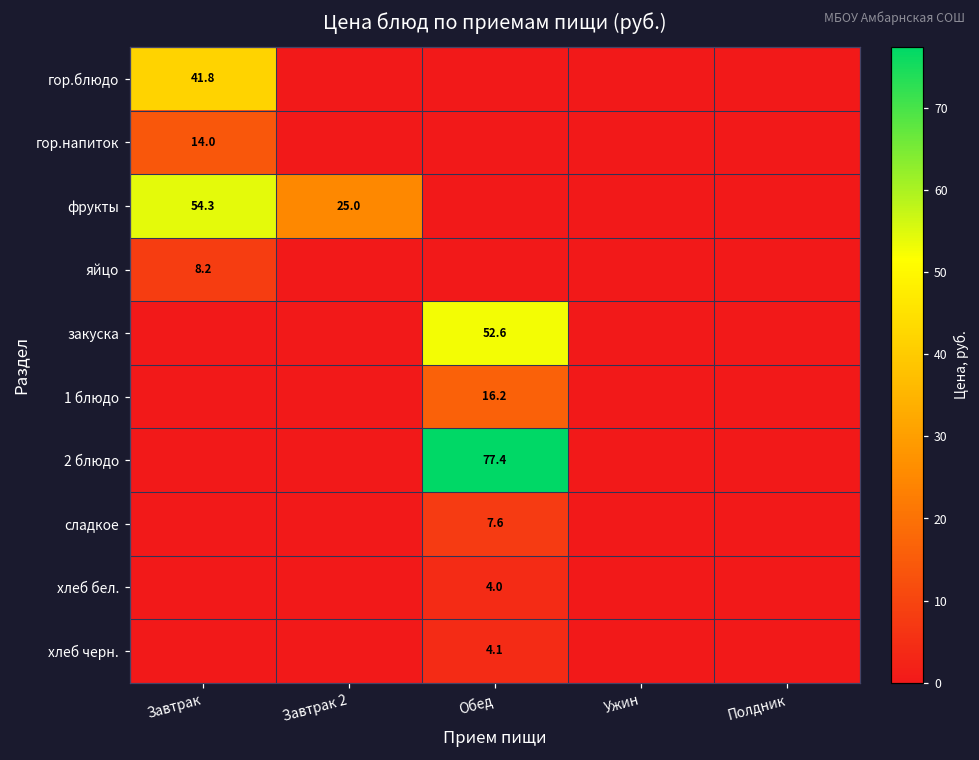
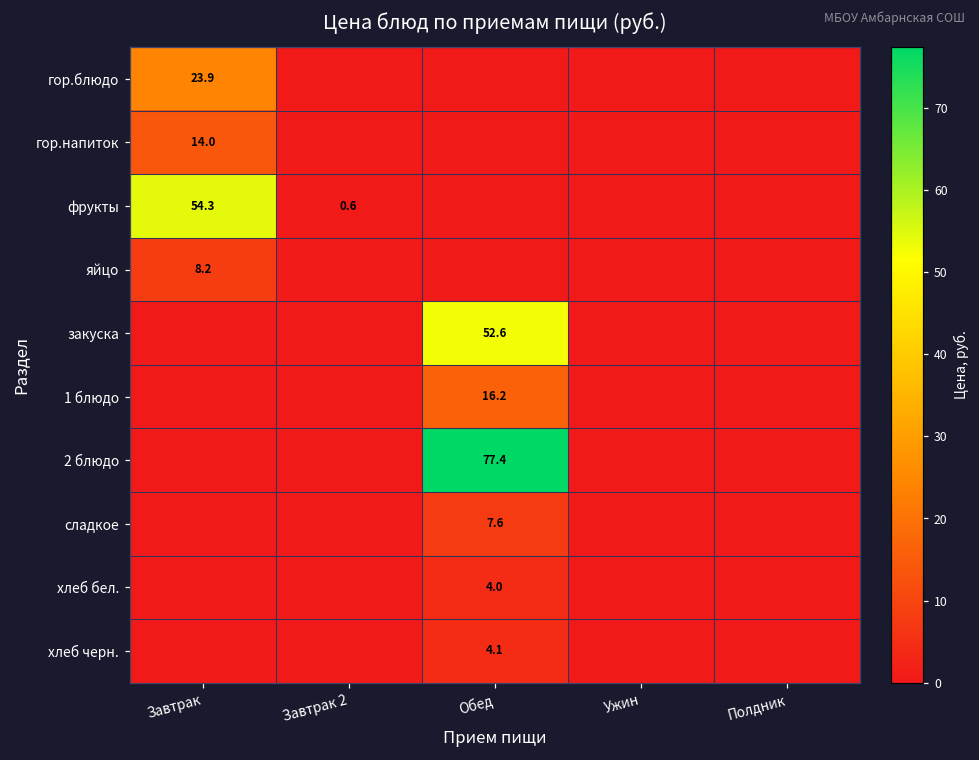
гор.блюдо, Завтрак: 41.8 -> 23.9
фрукты, Завтрак 2: 25.0 -> 0.6
